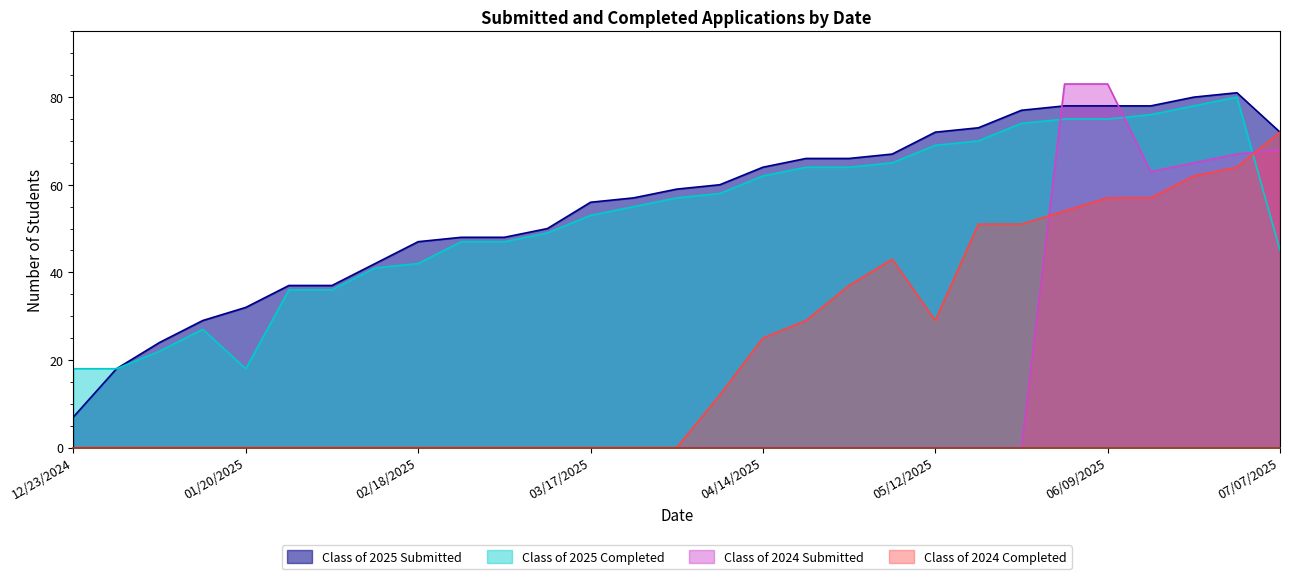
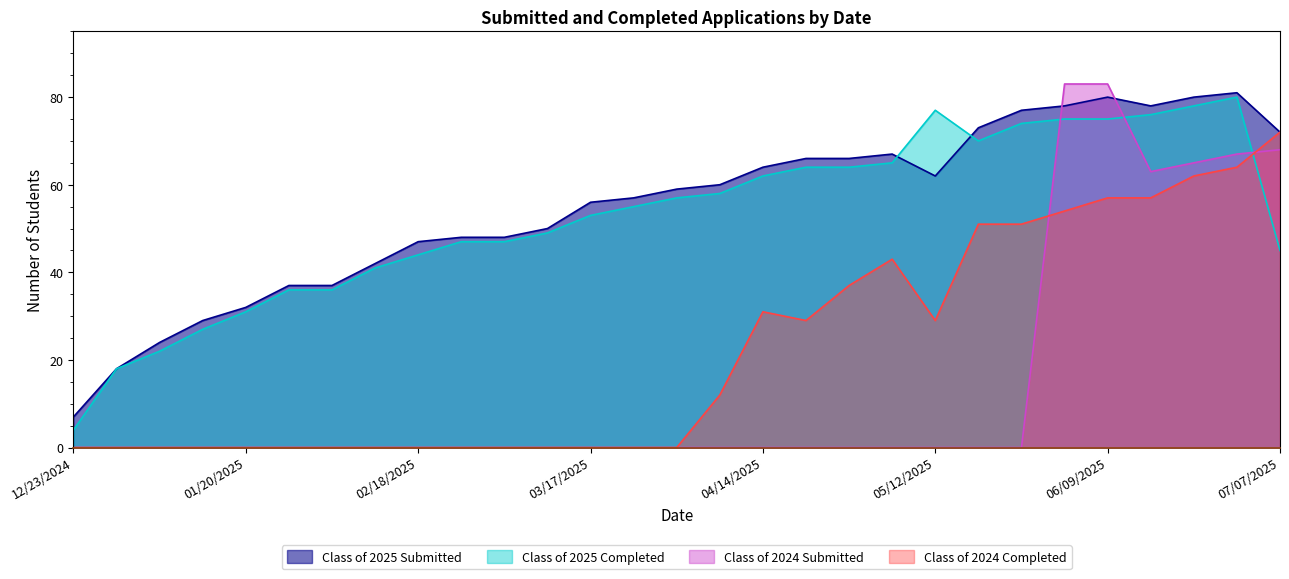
Class of 2025 Completed, 12/23/2024: 18 -> 4
Class of 2025 Completed, 01/20/2025: 18 -> 31
Class of 2025 Completed, 02/18/2025: 42 -> 44
Class of 2024 Completed, 04/14/2025: 25 -> 31
Class of 2025 Submitted, 05/12/2025: 72 -> 62
Class of 2025 Completed, 05/12/2025: 69 -> 77
Class of 2025 Submitted, 06/09/2025: 78 -> 80
